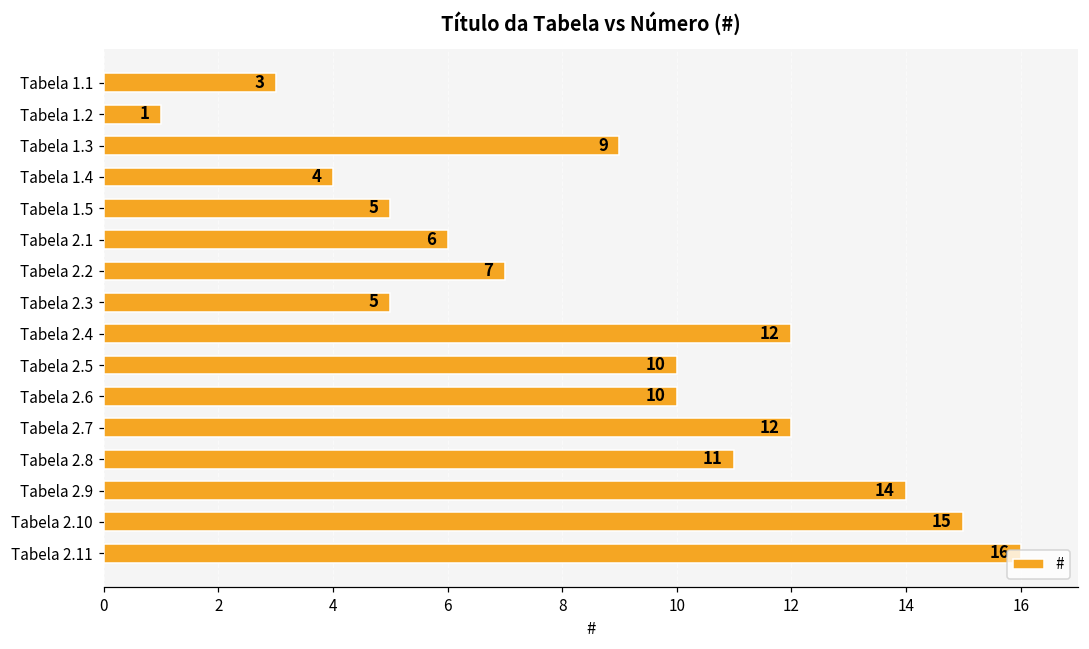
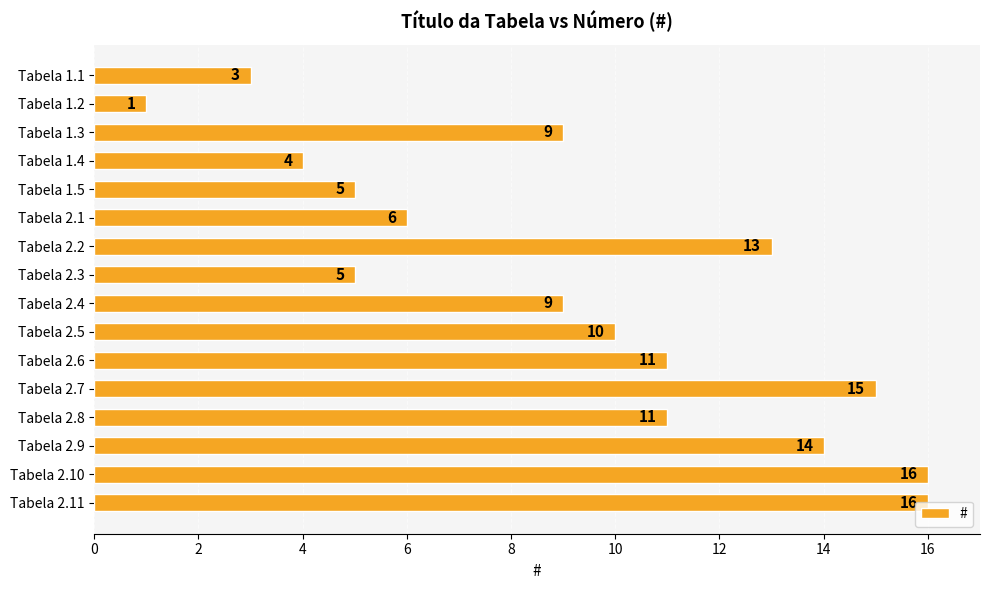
Tabela 2.2: 7 -> 13
Tabela 2.4: 12 -> 9
Tabela 2.6: 10 -> 11
Tabela 2.7: 12 -> 15
Tabela 2.10: 15 -> 16
